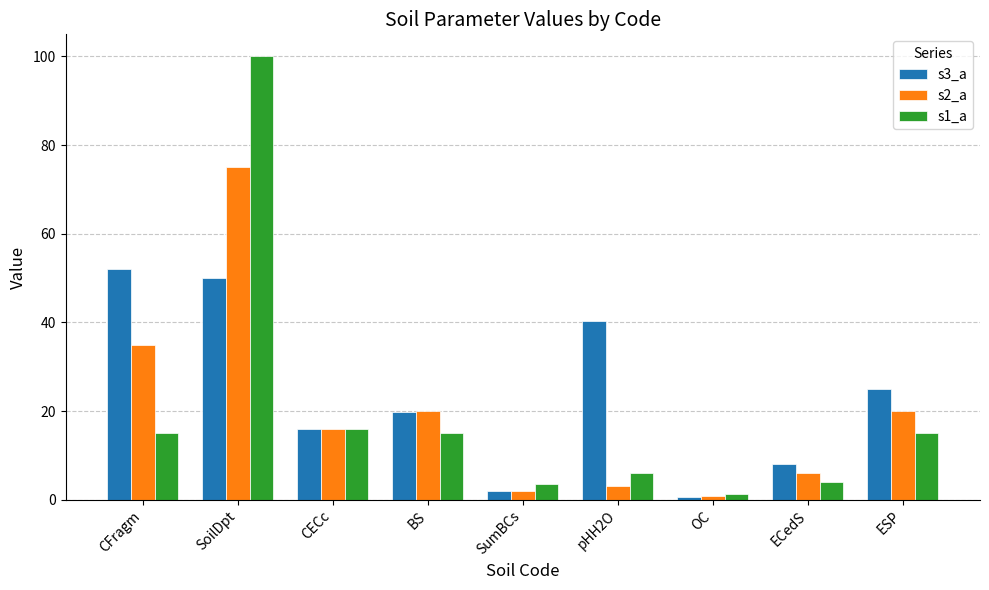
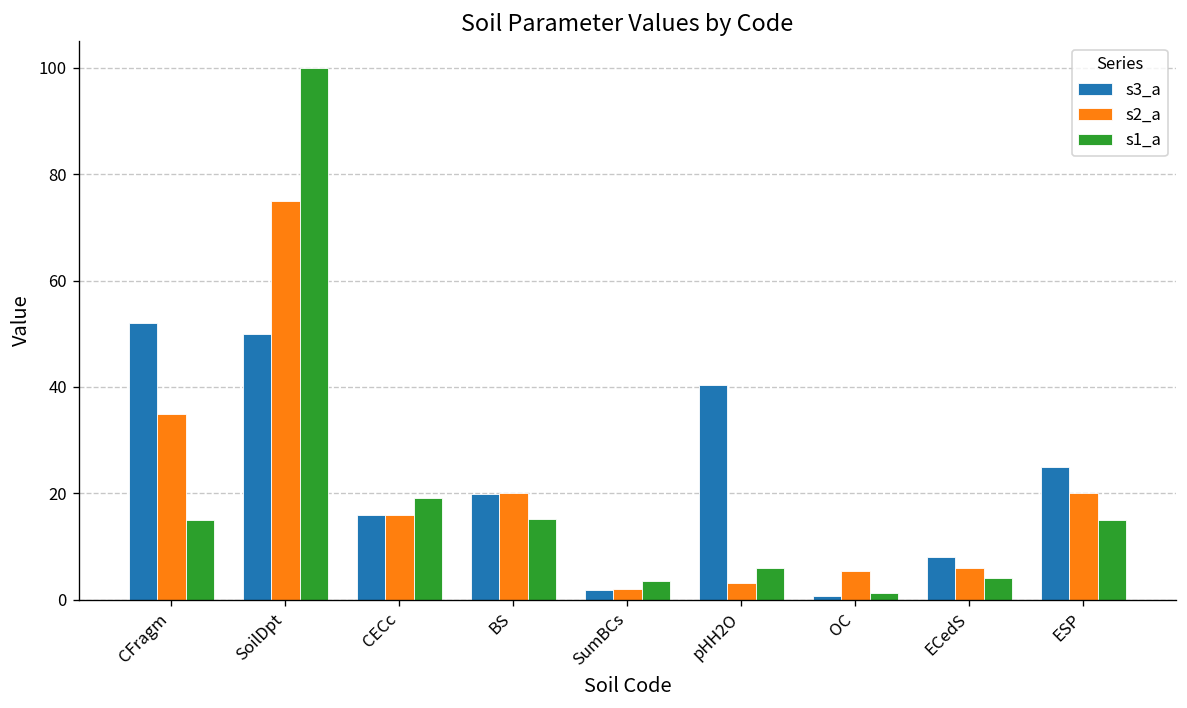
s1_a, CECc: 16 -> 19
s2_a, OC: 1 -> 5
